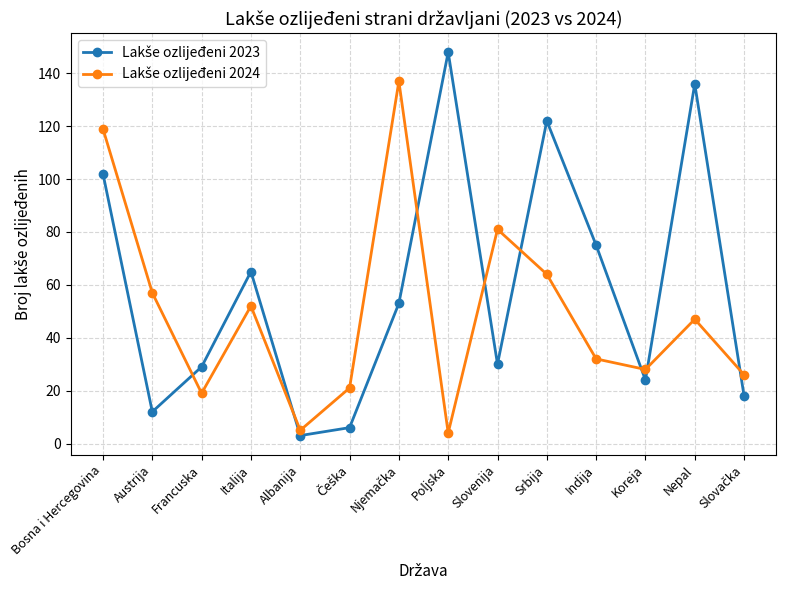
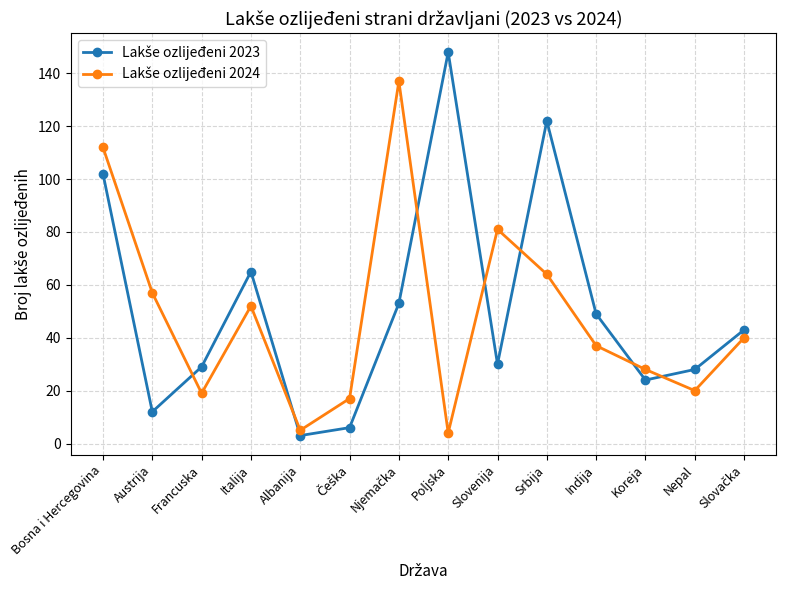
Lakše ozlijeđeni 2024, Bosna i Hercegovina: 119 -> 112
Lakše ozlijeđeni 2024, Češka: 21 -> 17
Lakše ozlijeđeni 2023, Indija: 75 -> 49
Lakše ozlijeđeni 2024, Indija: 32 -> 37
Lakše ozlijeđeni 2023, Nepal: 136 -> 28
Lakše ozlijeđeni 2024, Nepal: 47 -> 20
Lakše ozlijeđeni 2023, Slovačka: 18 -> 43
Lakše ozlijeđeni 2024, Slovačka: 26 -> 40
